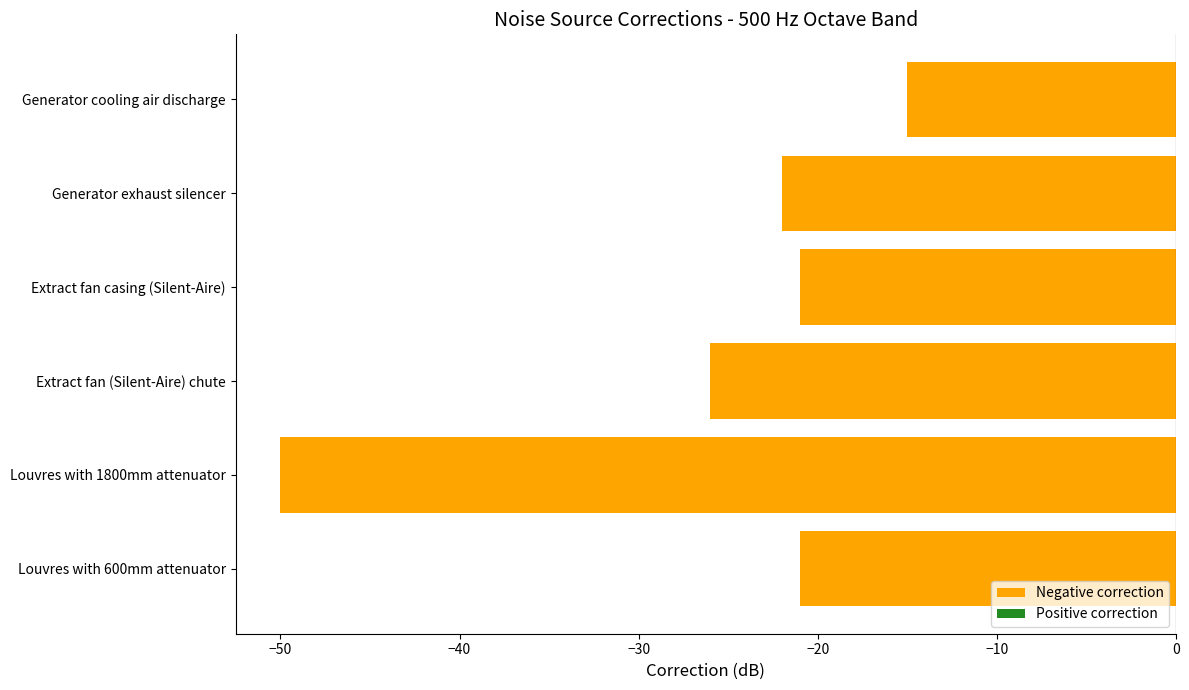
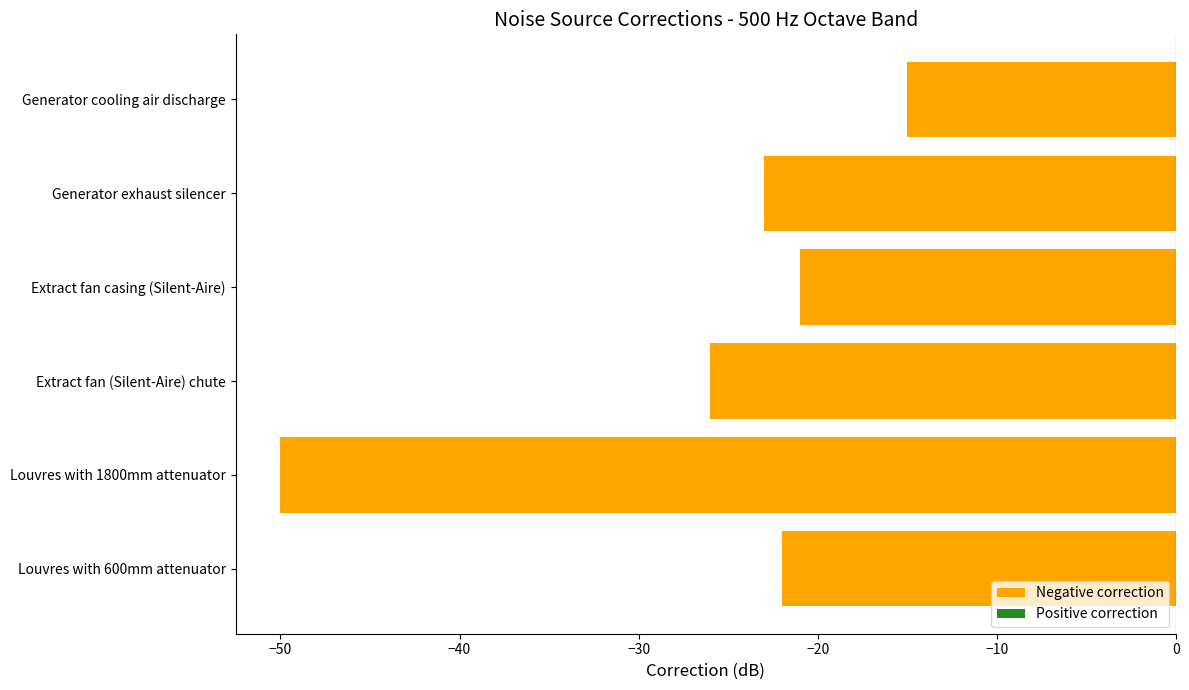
Generator exhaust silencer: -22 -> -23
Louvres with 600mm attenuator: -21 -> -22
